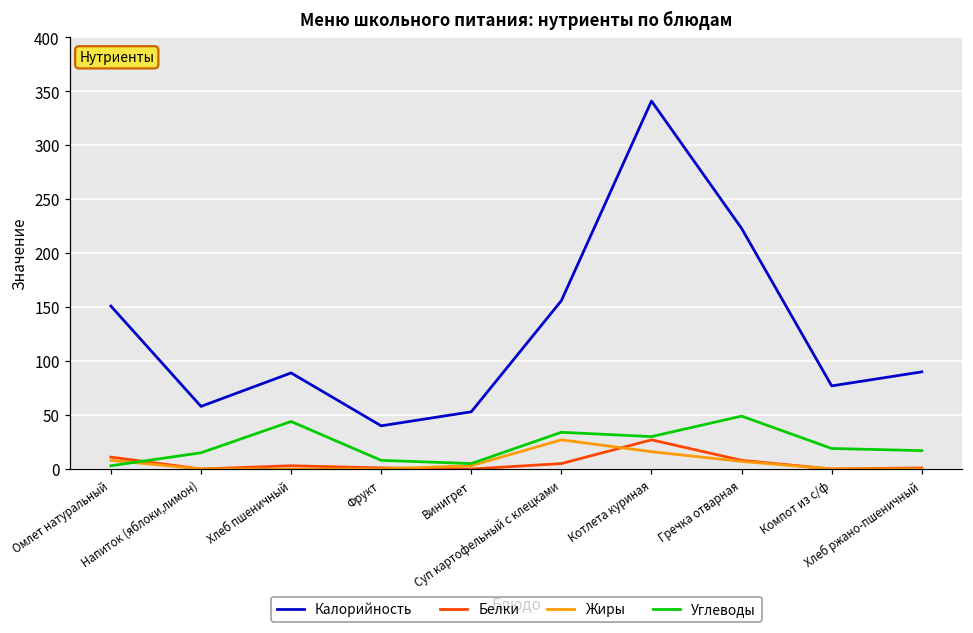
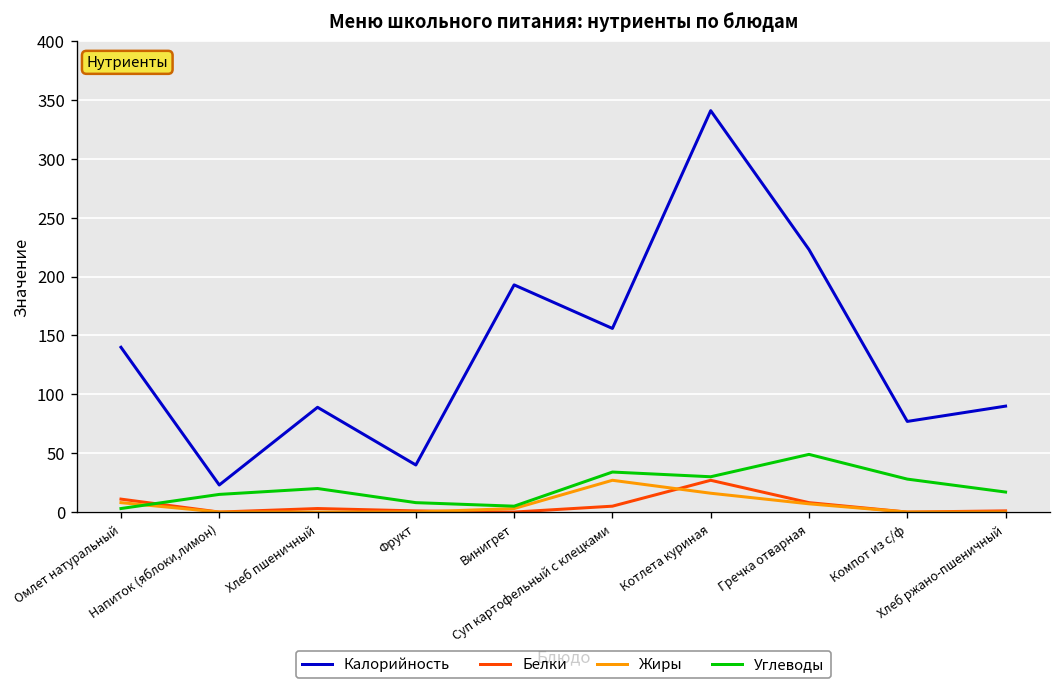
Калорийность, Омлет натуральный: 150 -> 140
Калорийность, Напиток (яблоки,лимон): 60 -> 20
Углеводы, Хлеб пшеничный: 40 -> 20
Калорийность, Винигрет: 50 -> 190
Углеводы, Компот из с/ф: 20 -> 30
